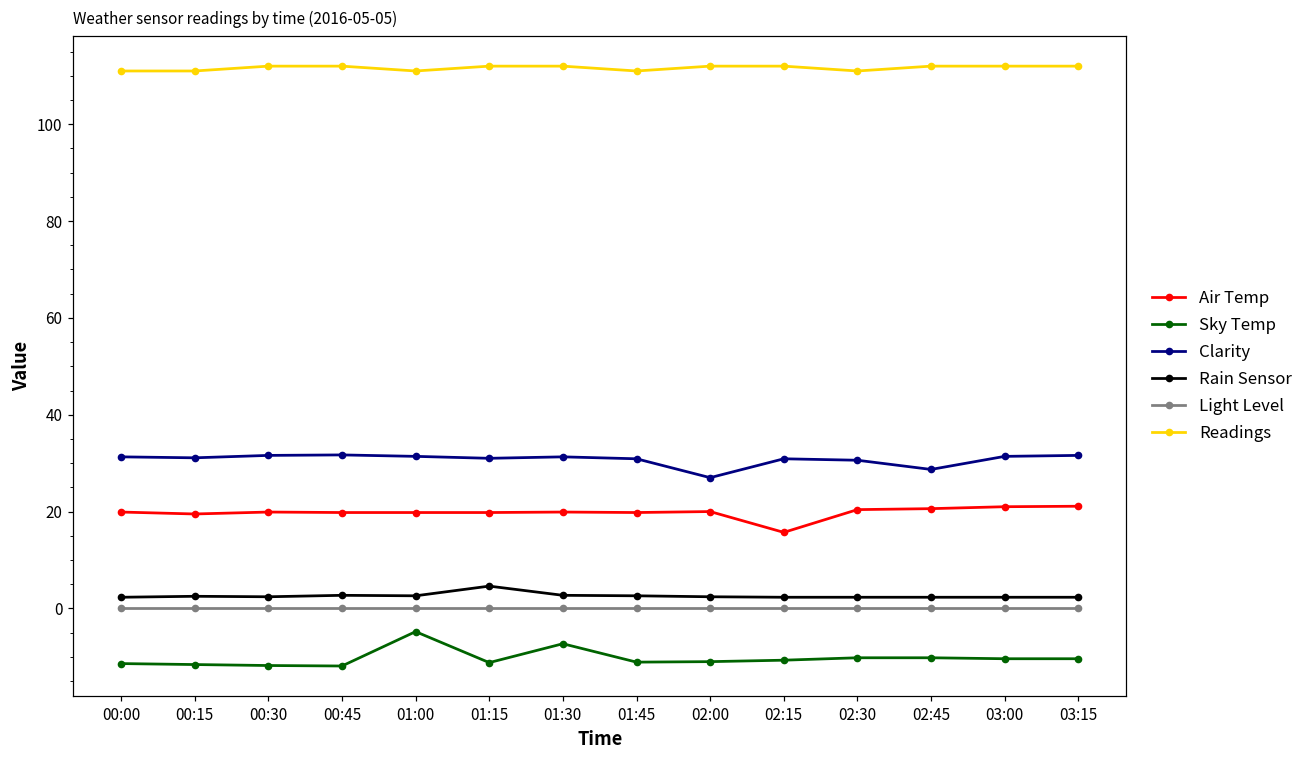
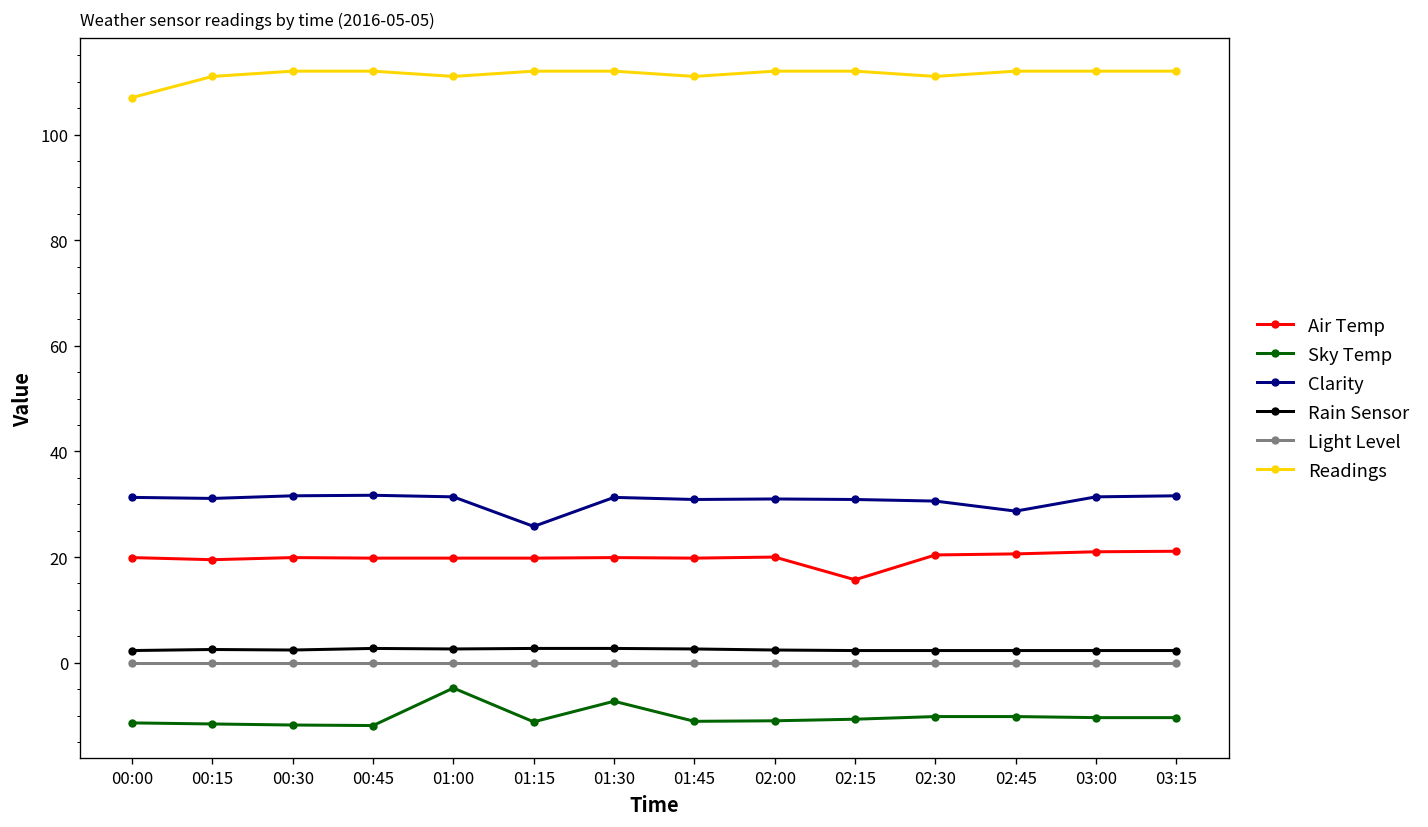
Readings, 00:00: 111 -> 107
Clarity, 01:15: 31 -> 26
Rain Sensor, 01:15: 5 -> 3
Clarity, 02:00: 27 -> 31
